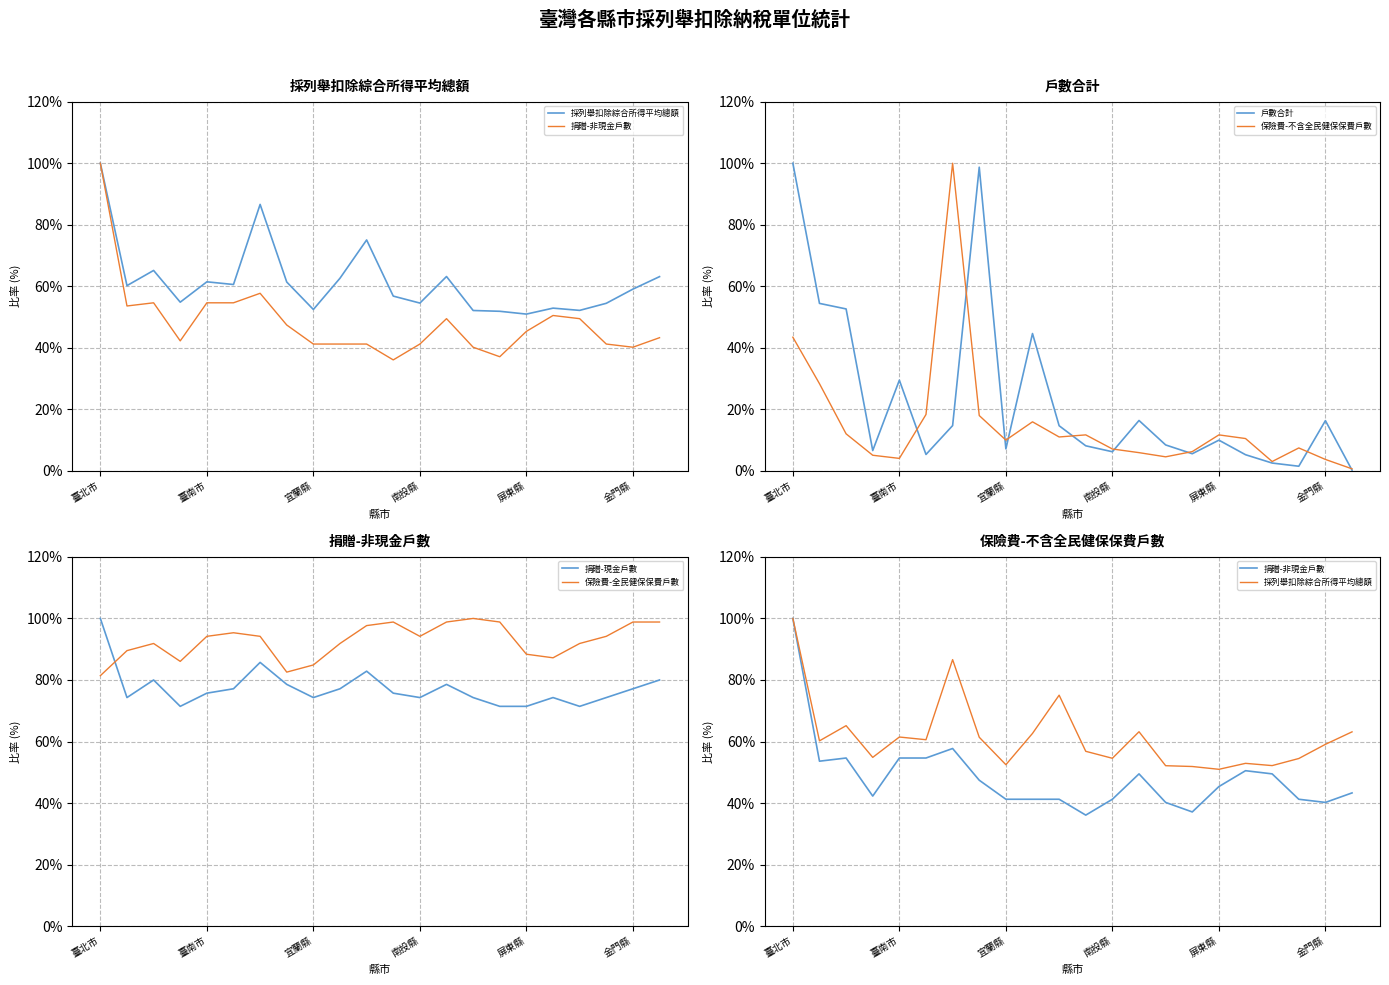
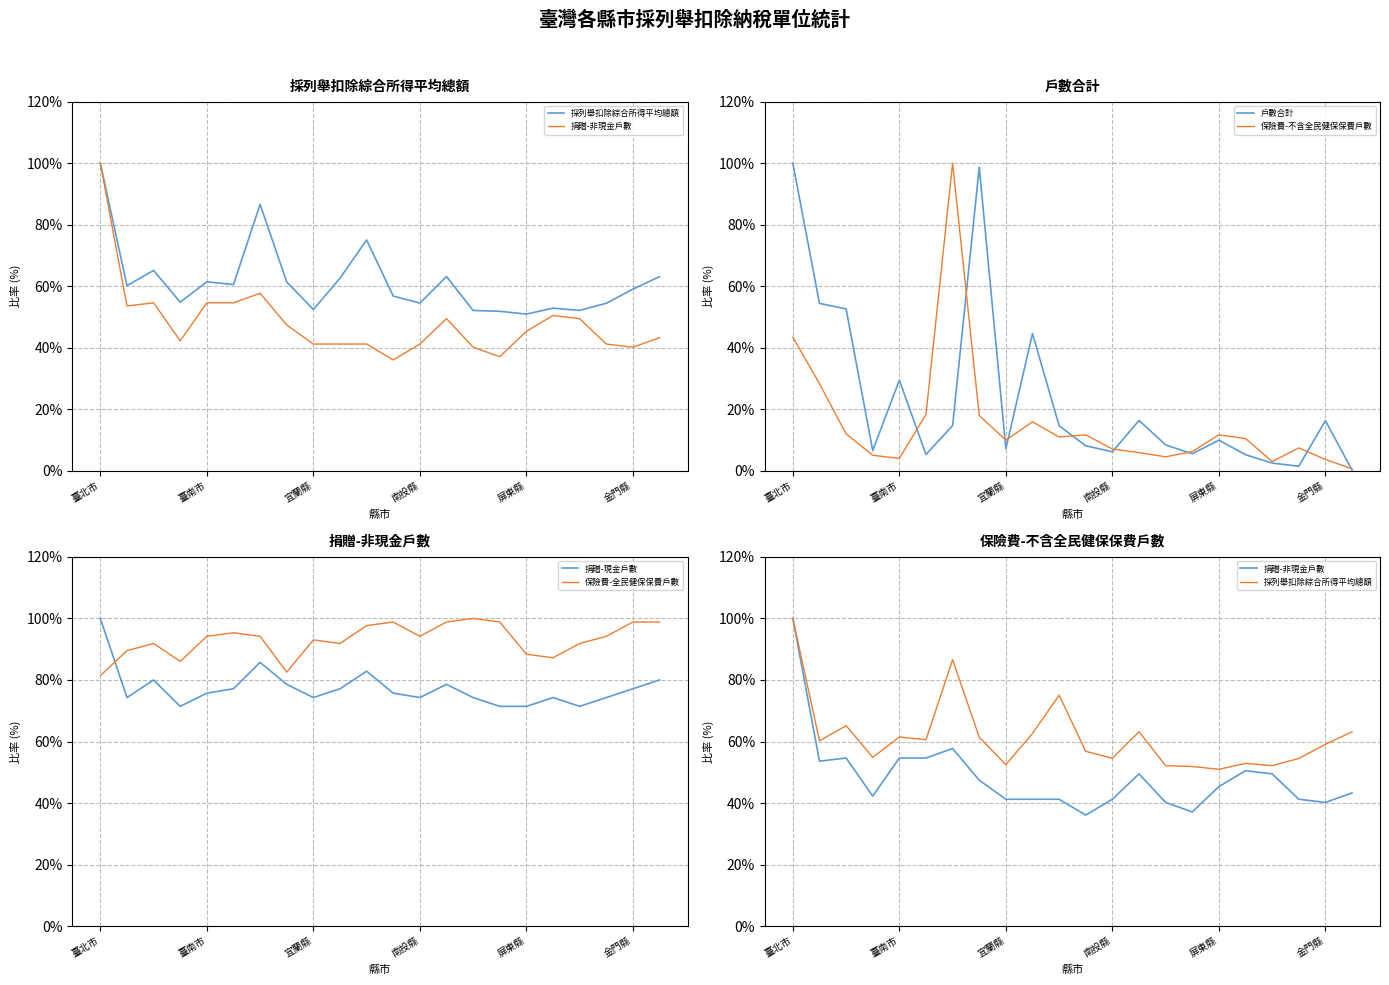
捐贈-非現金戶數, 保險費-全民健保保費戶數, 宜蘭縣: 85% -> 93%
